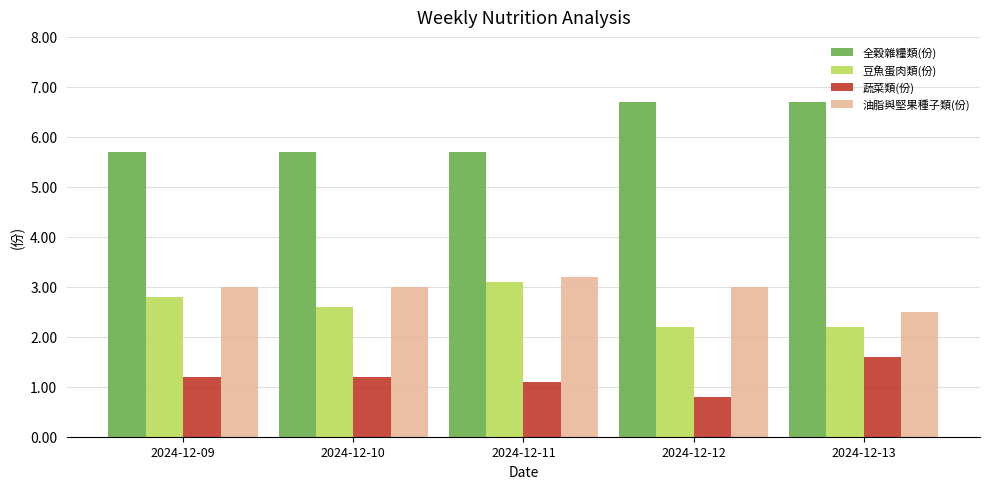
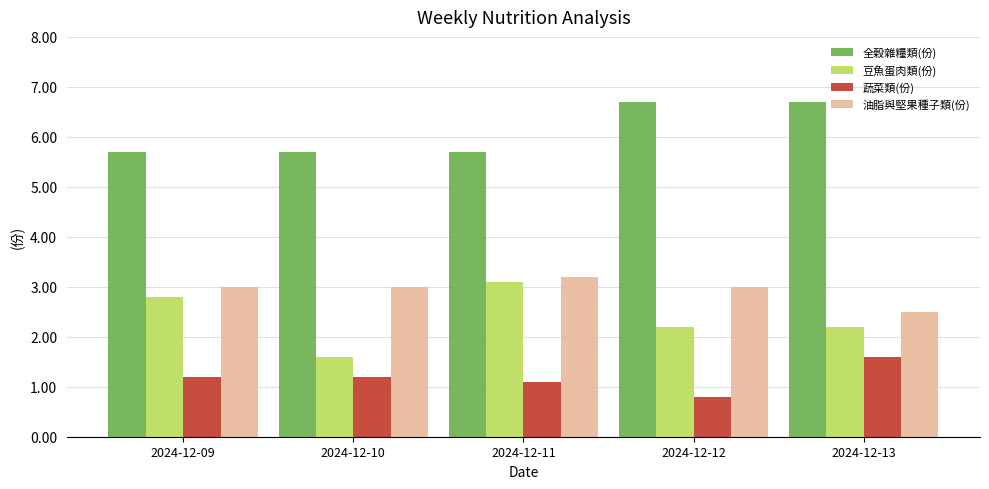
豆魚蛋肉類(份), 2024-12-10: 2.6 -> 1.6
